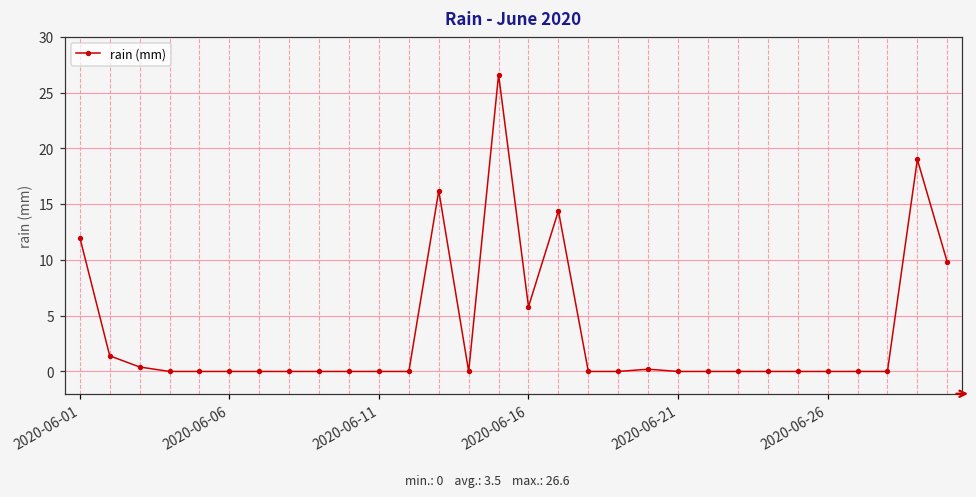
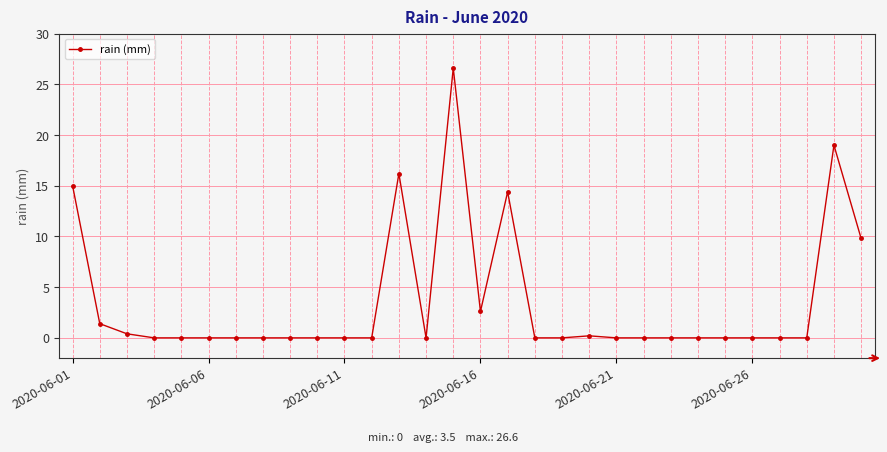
2020-06-01: 12 -> 15
2020-06-16: 5.8 -> 2.6
